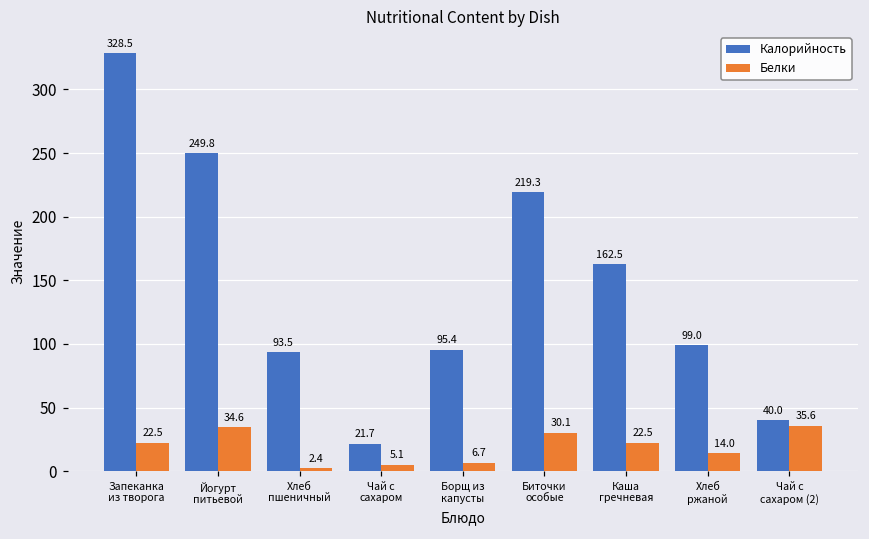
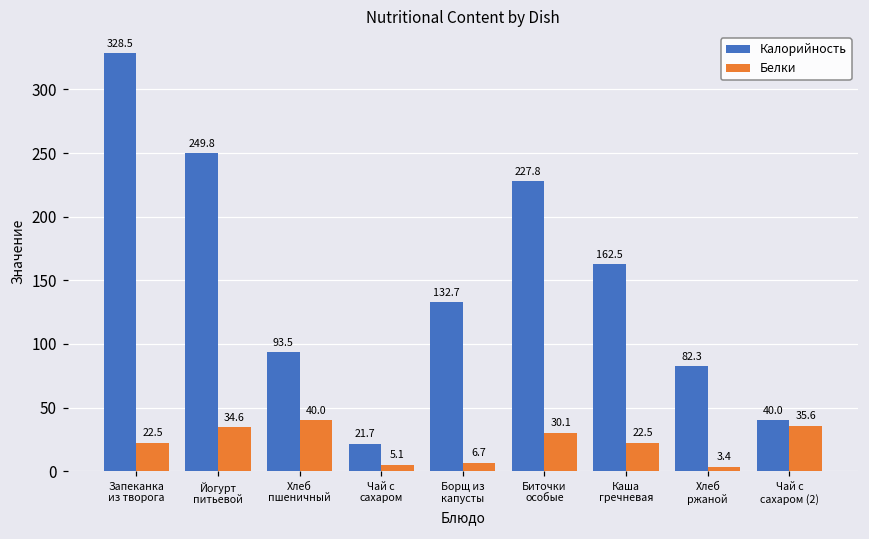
Белки, Хлеб пшеничный: 2.4 -> 40.0
Калорийность, Борщ из капусты: 95.4 -> 132.7
Калорийность, Биточки особые: 219.3 -> 227.8
Калорийность, Хлеб ржаной: 99.0 -> 82.3
Белки, Хлеб ржаной: 14.0 -> 3.4
